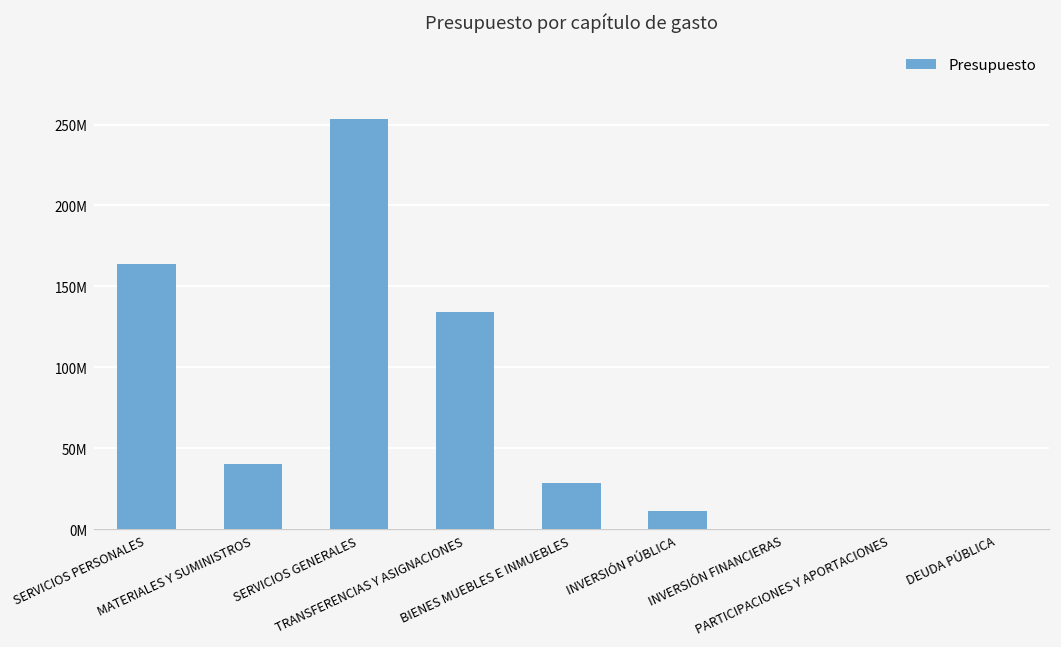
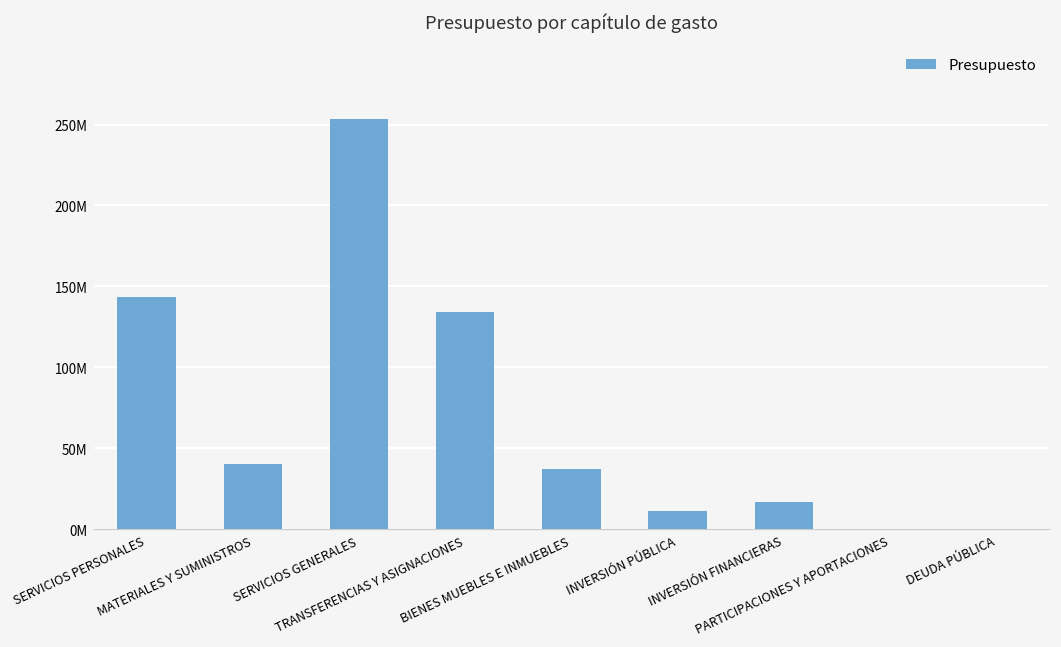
SERVICIOS PERSONALES: 164000000 -> 143000000
BIENES MUEBLES E INMUEBLES: 28000000 -> 37000000
INVERSIÓN FINANCIERAS: 0 -> 17000000
